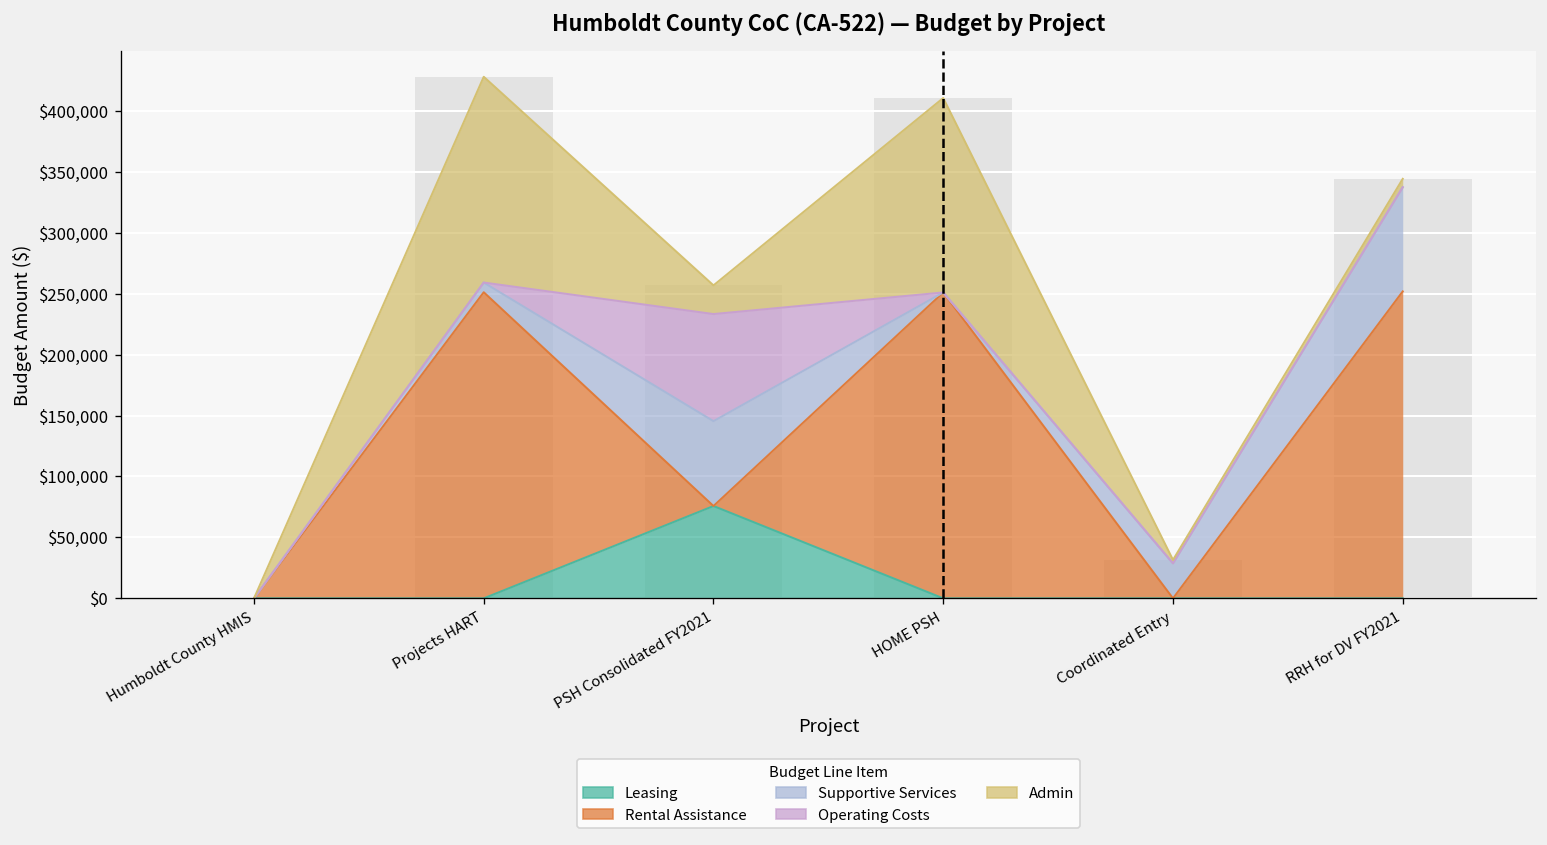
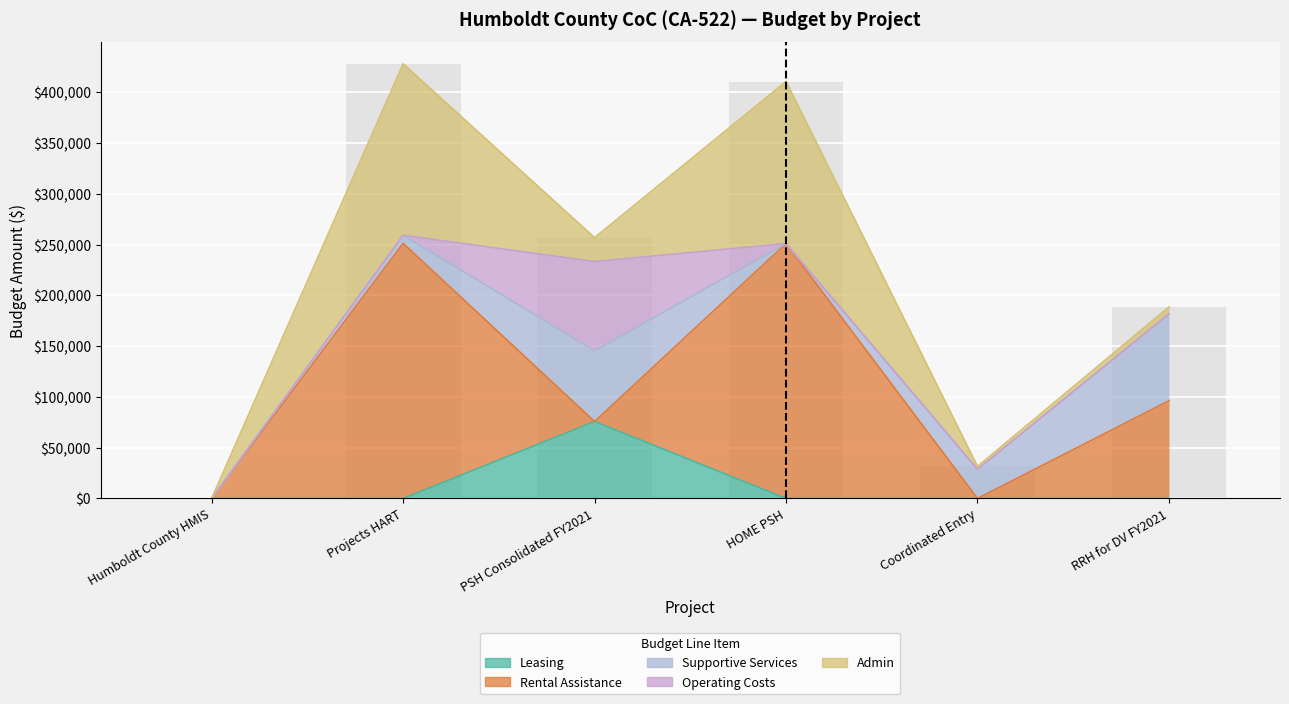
Rental Assistance, RRH for DV FY2021: $252,000 -> $96,000
